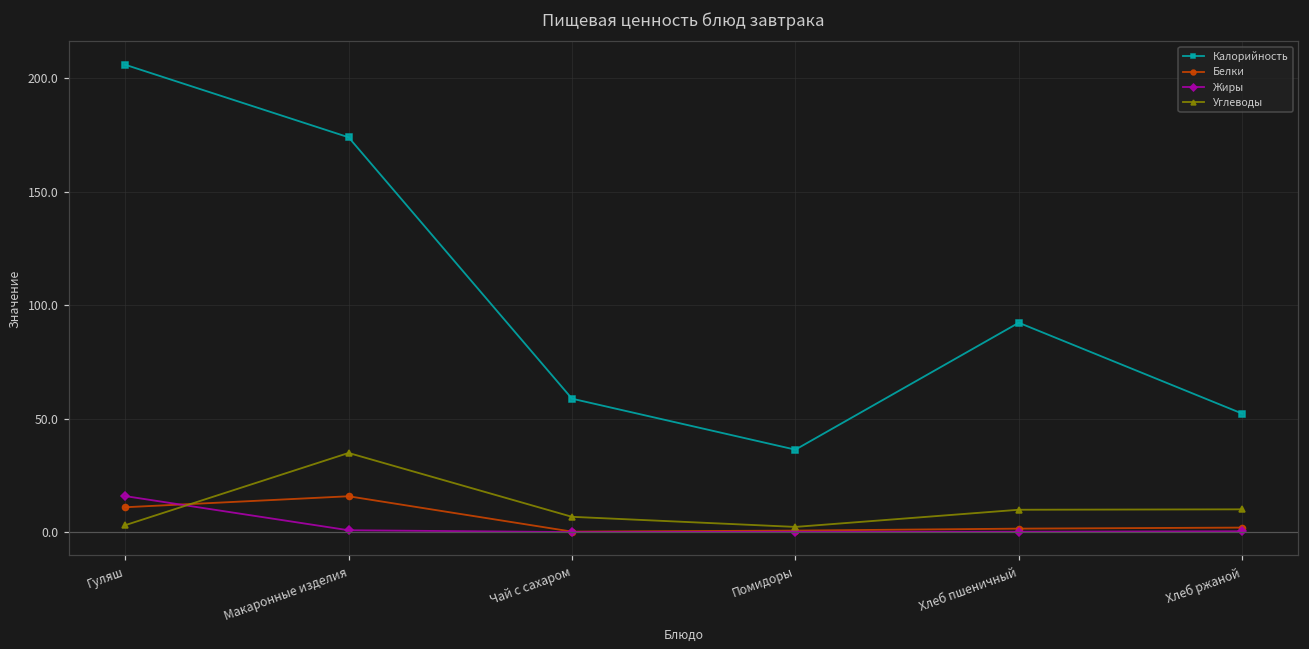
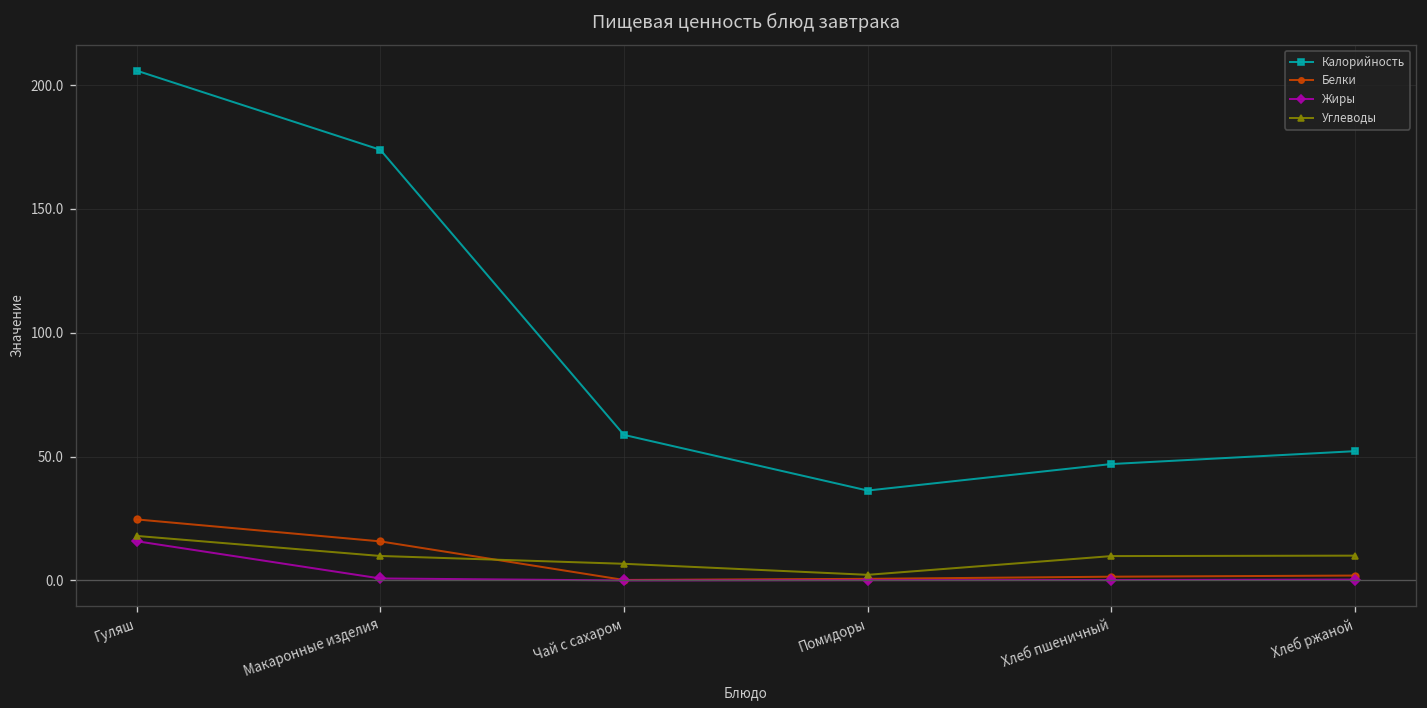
Белки, Гуляш: 11 -> 25
Углеводы, Гуляш: 3 -> 18
Углеводы, Макаронные изделия: 35 -> 10
Калорийность, Хлеб пшеничный: 92 -> 47
